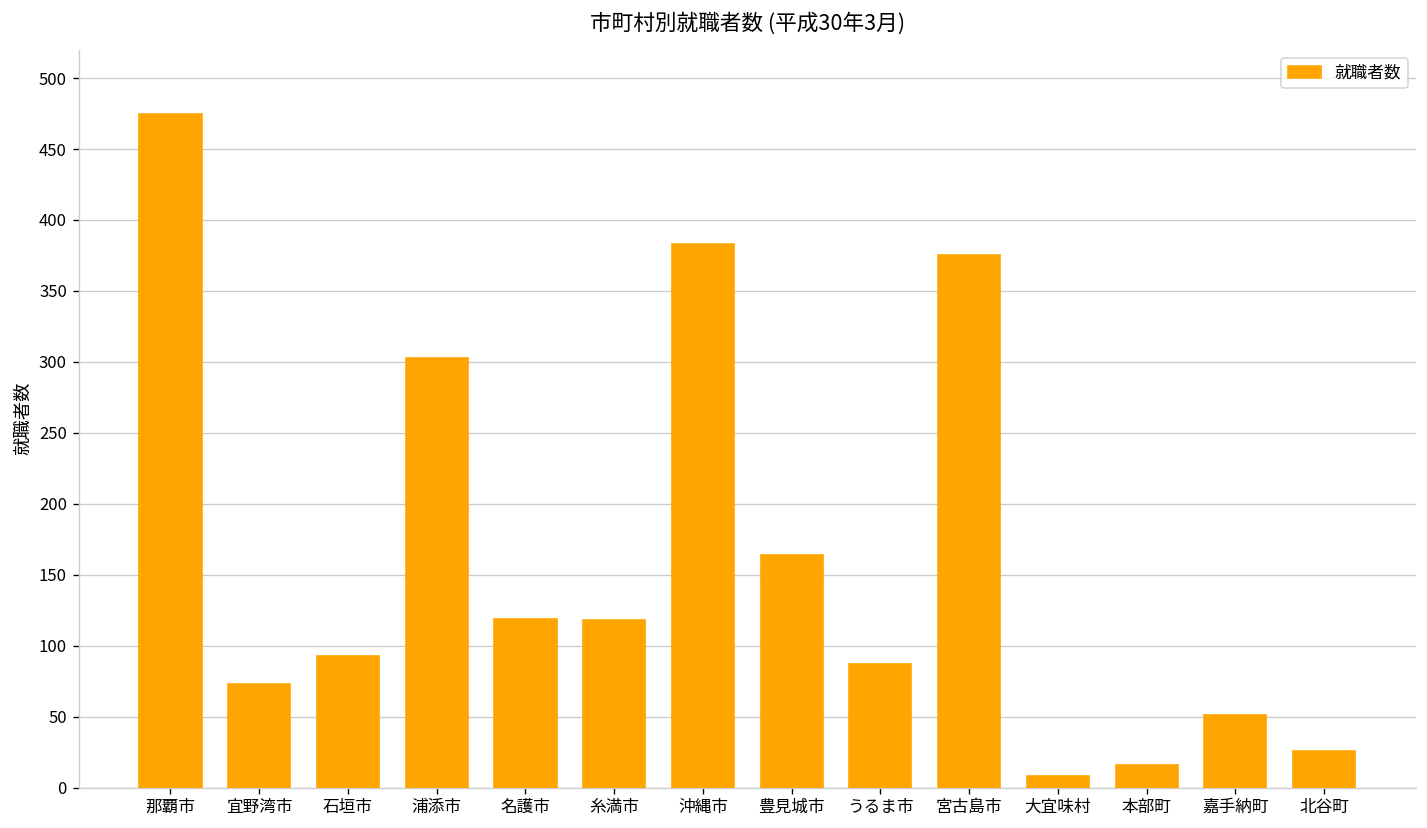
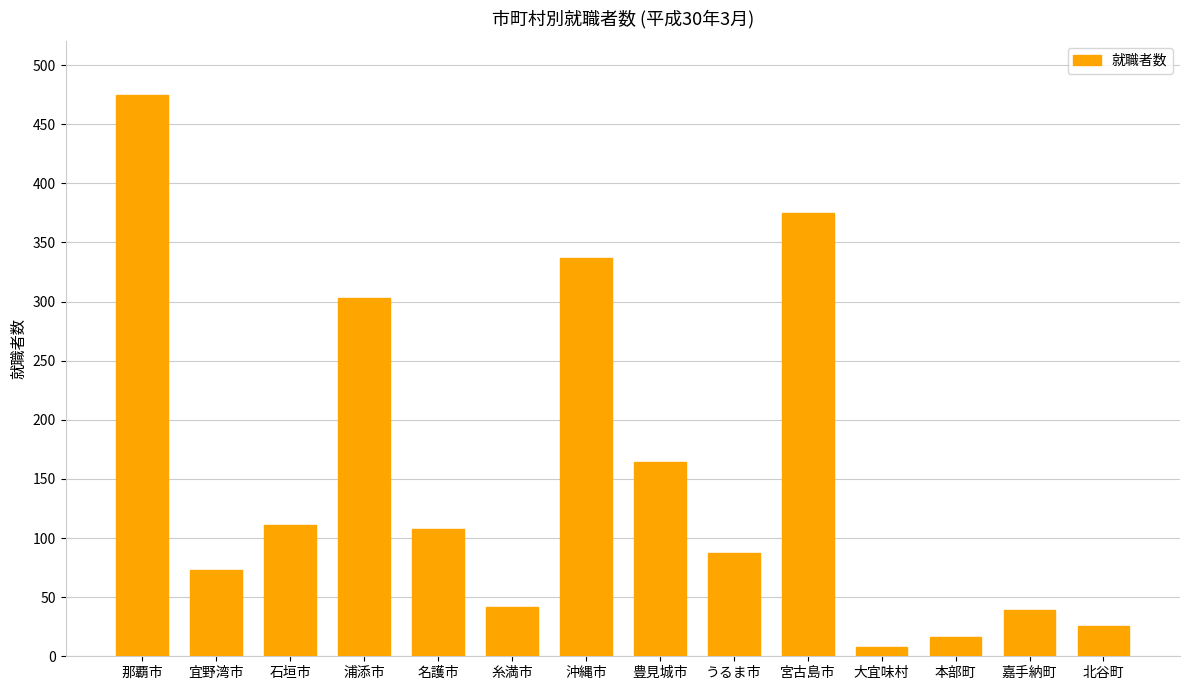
石垣市: 93 -> 111
名護市: 119 -> 108
糸満市: 118 -> 42
沖縄市: 383 -> 337
嘉手納町: 51 -> 39
